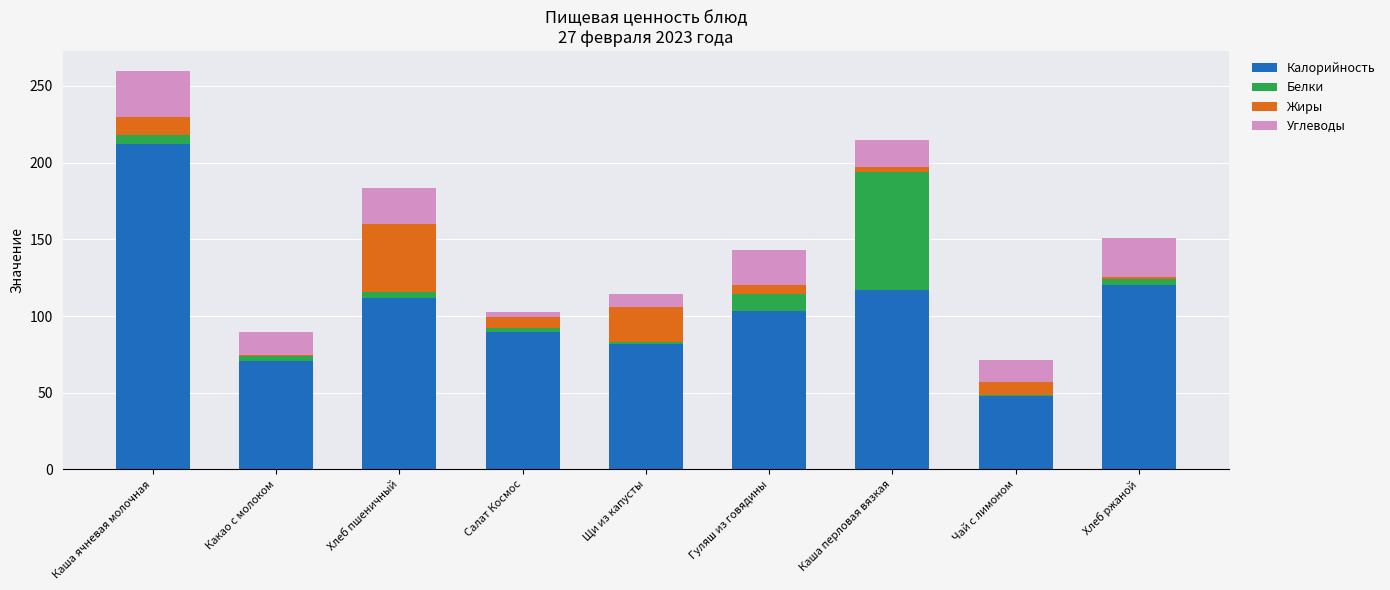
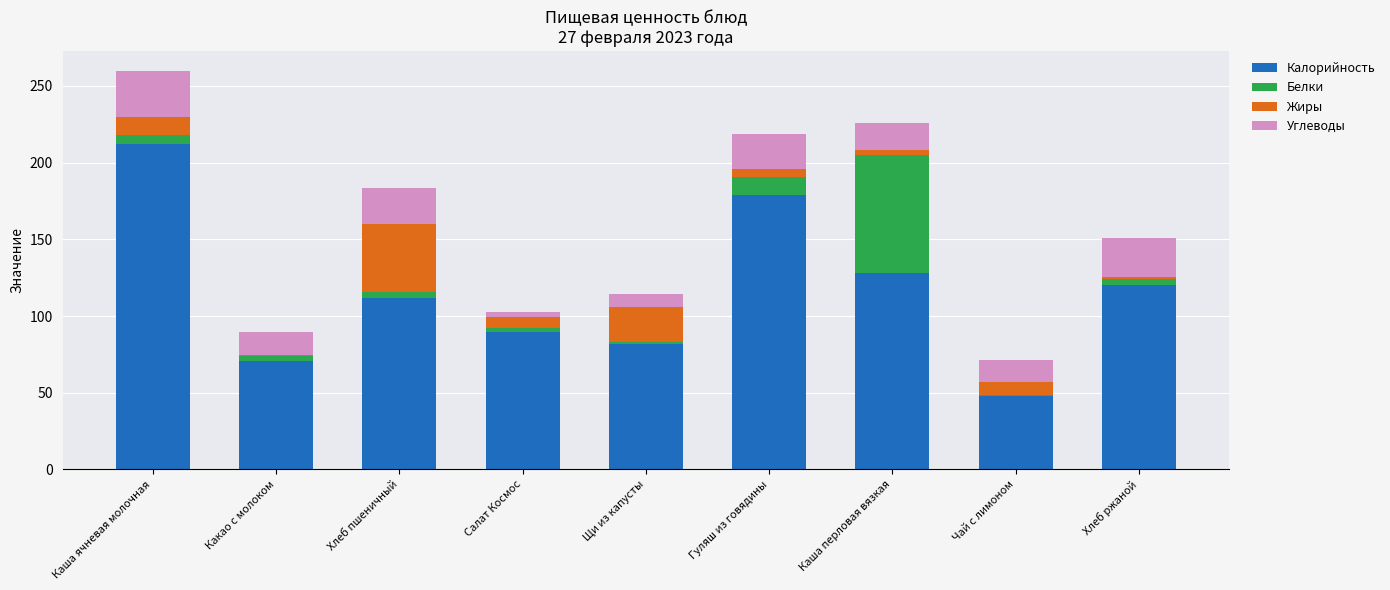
Калорийность, Гуляш из говядины: 103 -> 179
Калорийность, Каша перловая вязкая: 117 -> 128
